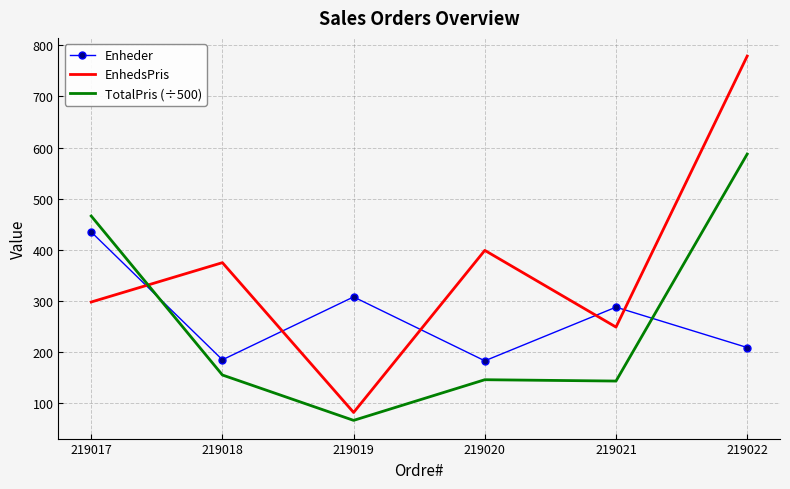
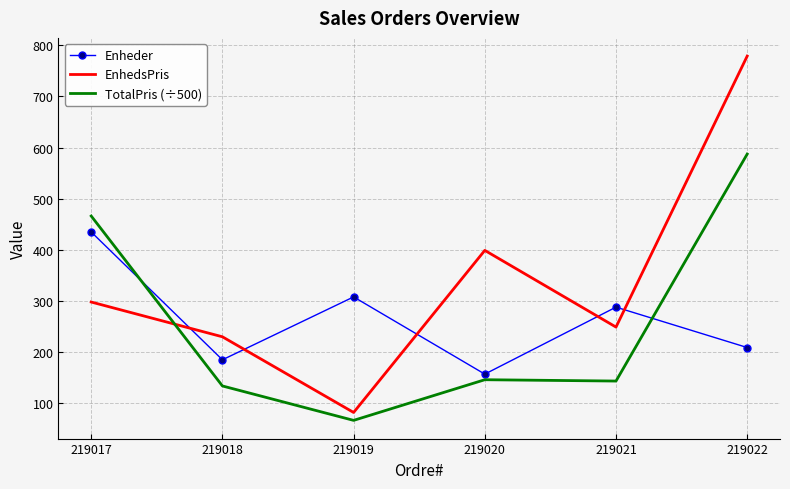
EnhedsPris, 219018: 380 -> 230
TotalPris (÷500), 219018: 160 -> 130
Enheder, 219020: 180 -> 160
